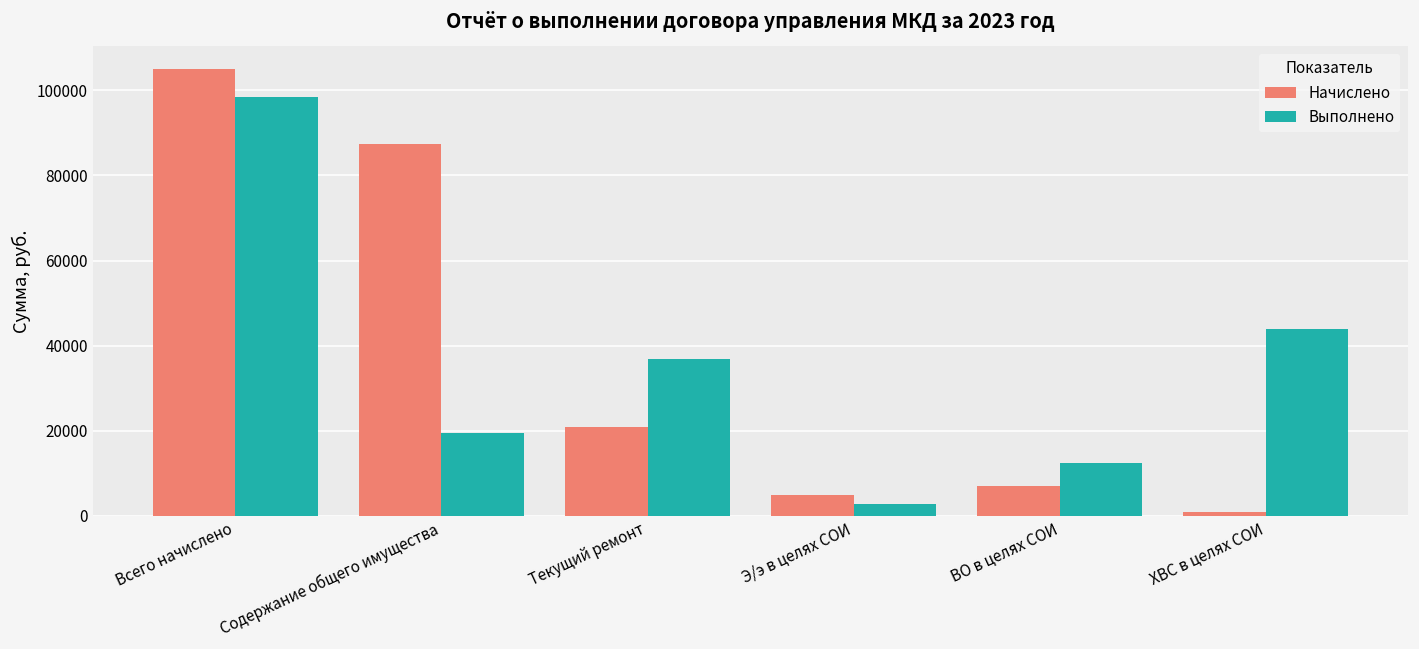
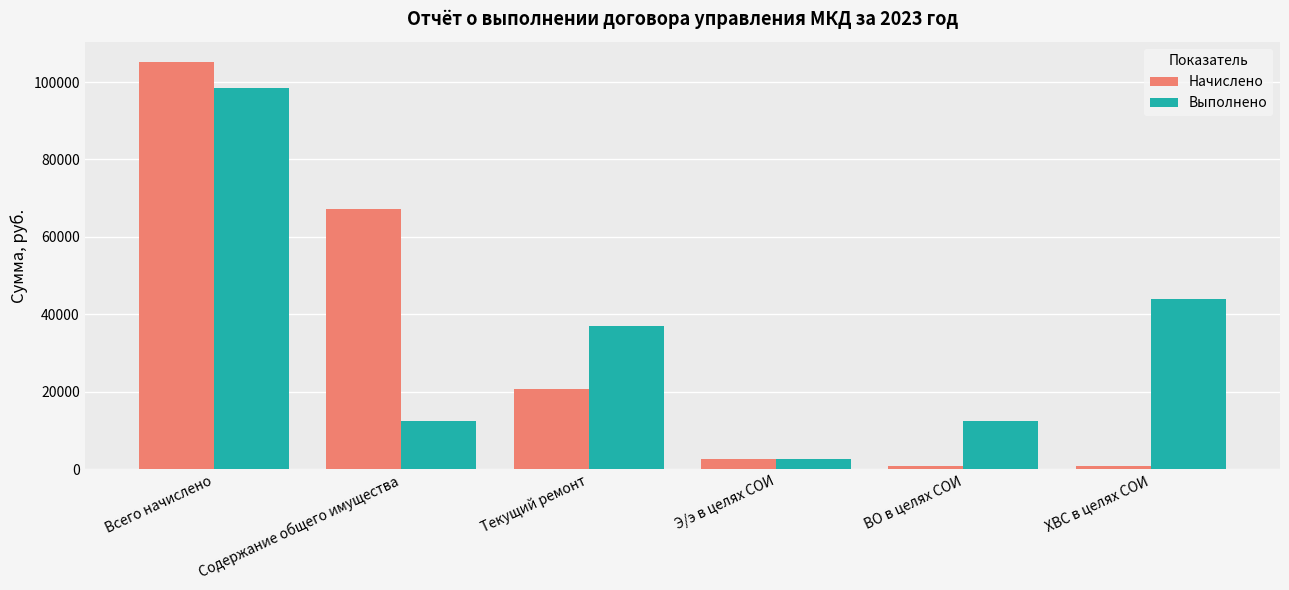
Начислено, Содержание общего имущества: 87000 -> 67000
Выполнено, Содержание общего имущества: 20000 -> 12000
Начислено, Э/э в целях СОИ: 5000 -> 3000
Начислено, ВО в целях СОИ: 7000 -> 1000
